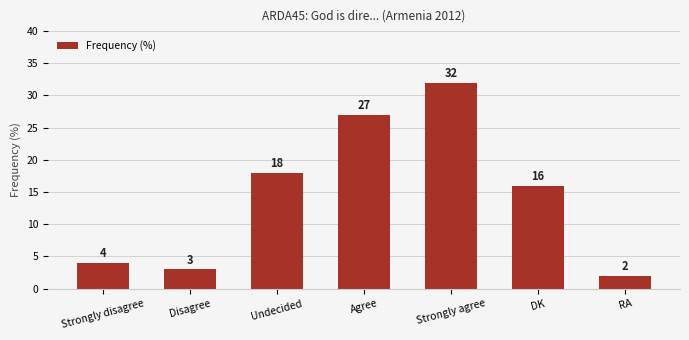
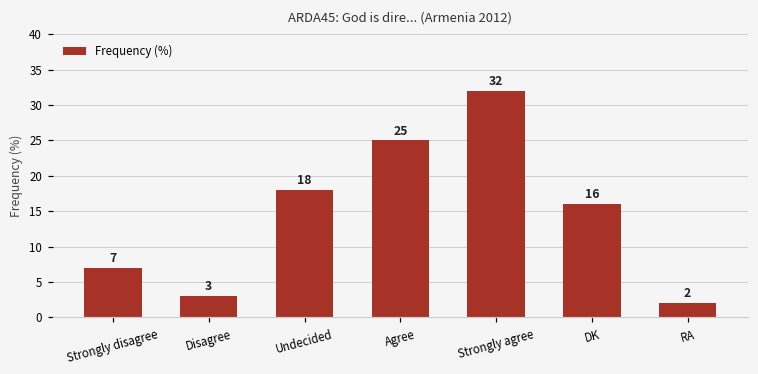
Strongly disagree: 4 -> 7
Agree: 27 -> 25
